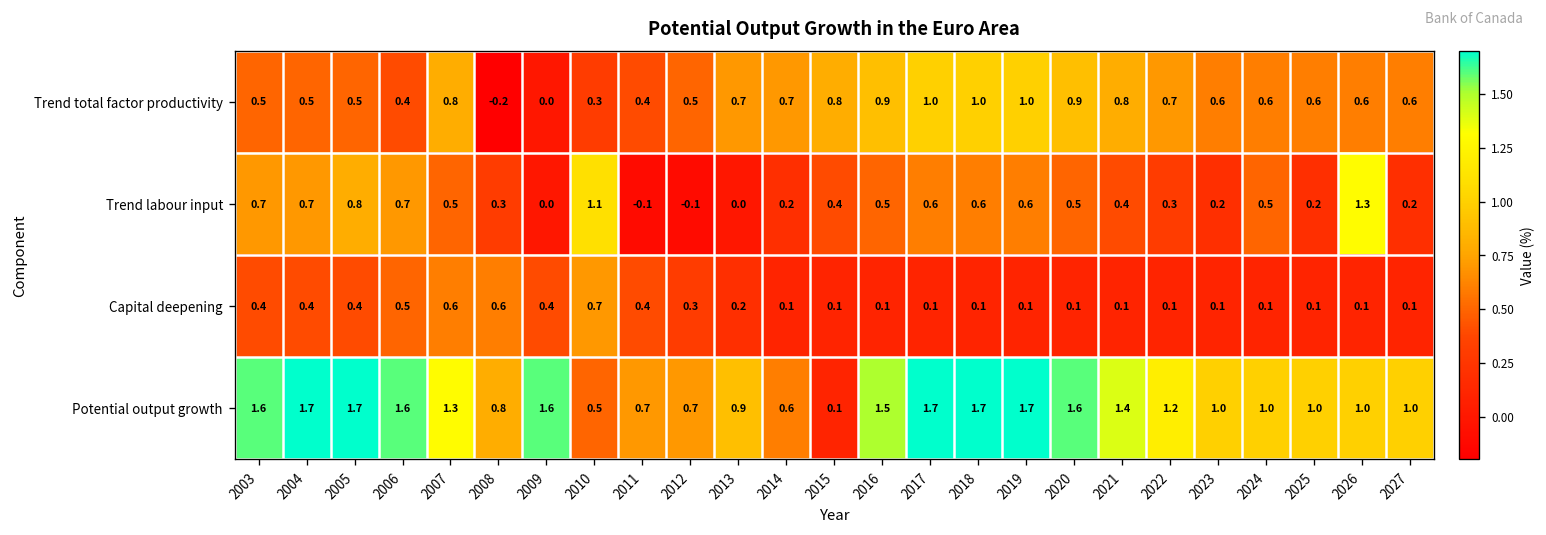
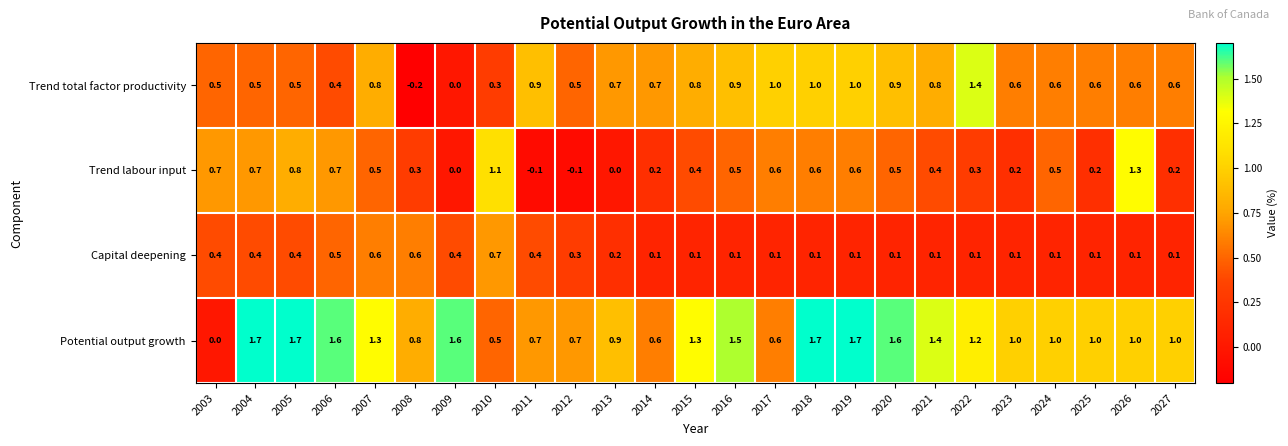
Trend total factor productivity, 2011: 0.4 -> 0.9
Trend total factor productivity, 2022: 0.7 -> 1.4
Potential output growth, 2003: 1.6 -> 0.0
Potential output growth, 2015: 0.1 -> 1.3
Potential output growth, 2017: 1.7 -> 0.6
